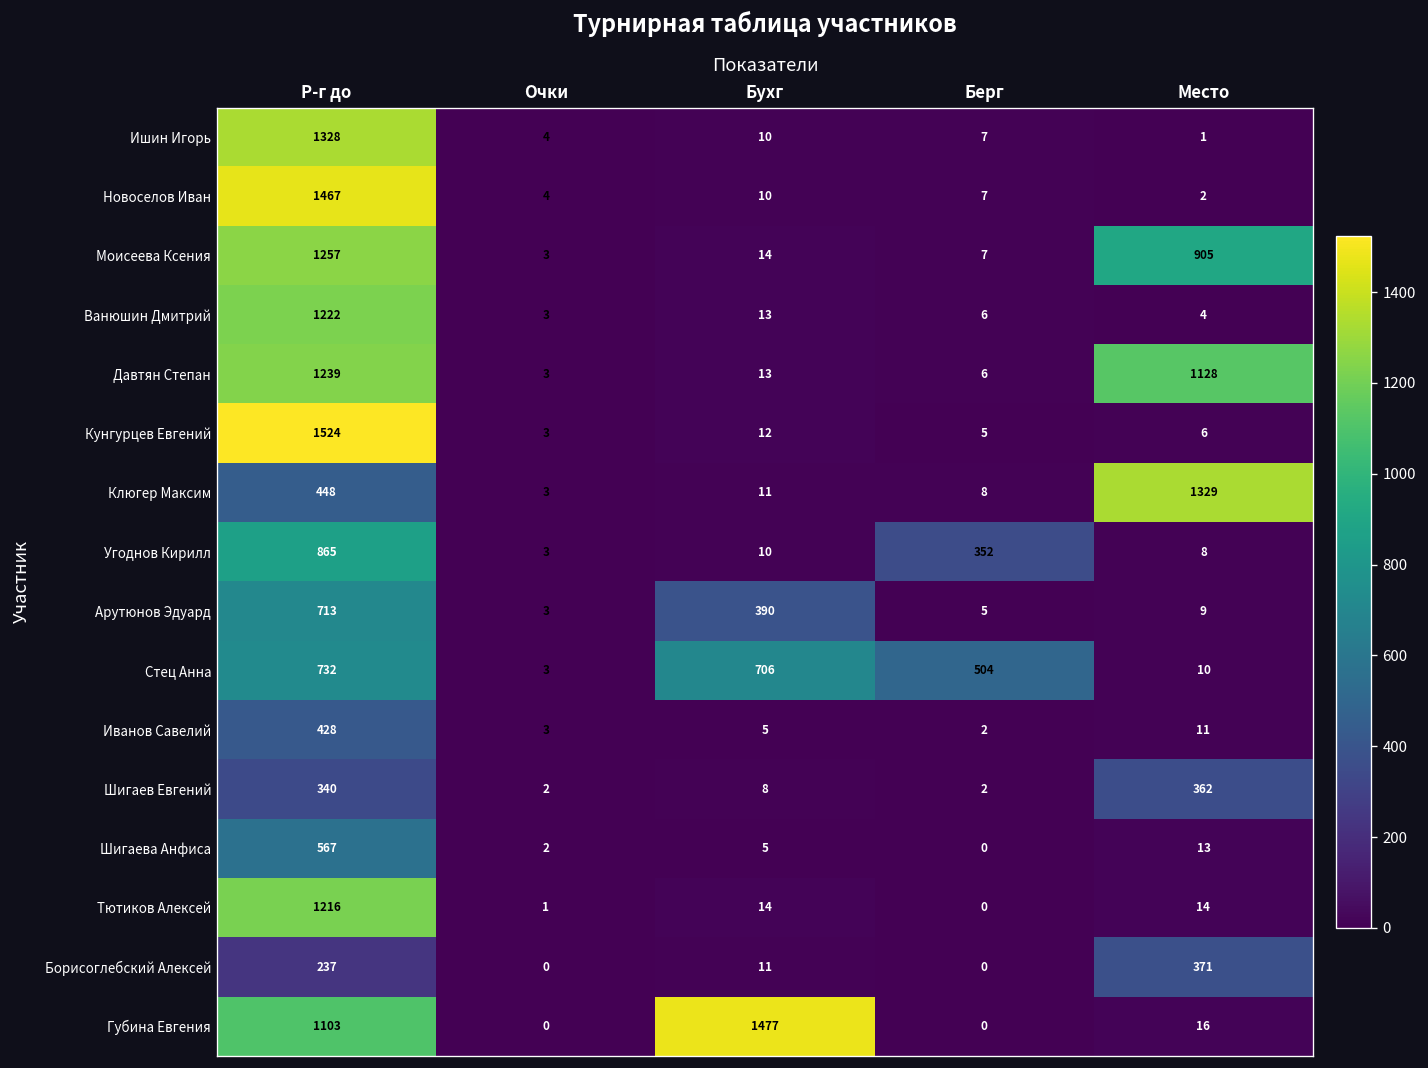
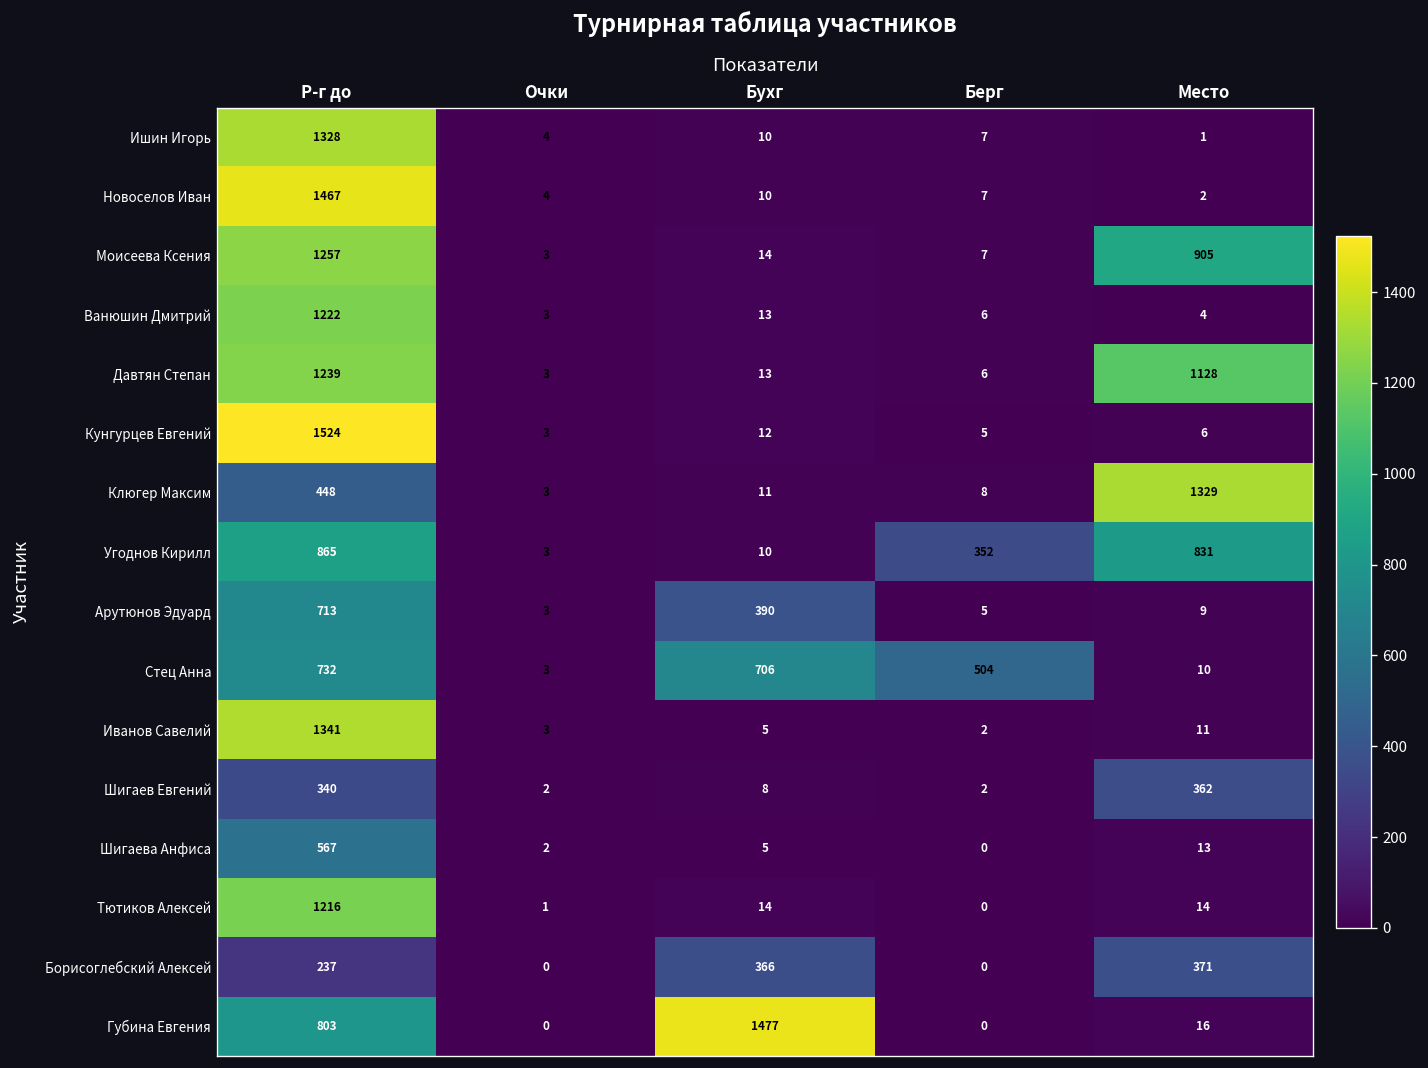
Угоднов Кирилл, Место: 8 -> 831
Иванов Савелий, Р-г до: 428 -> 1341
Борисоглебский Алексей, Бухг: 11 -> 366
Губина Евгения, Р-г до: 1103 -> 803
